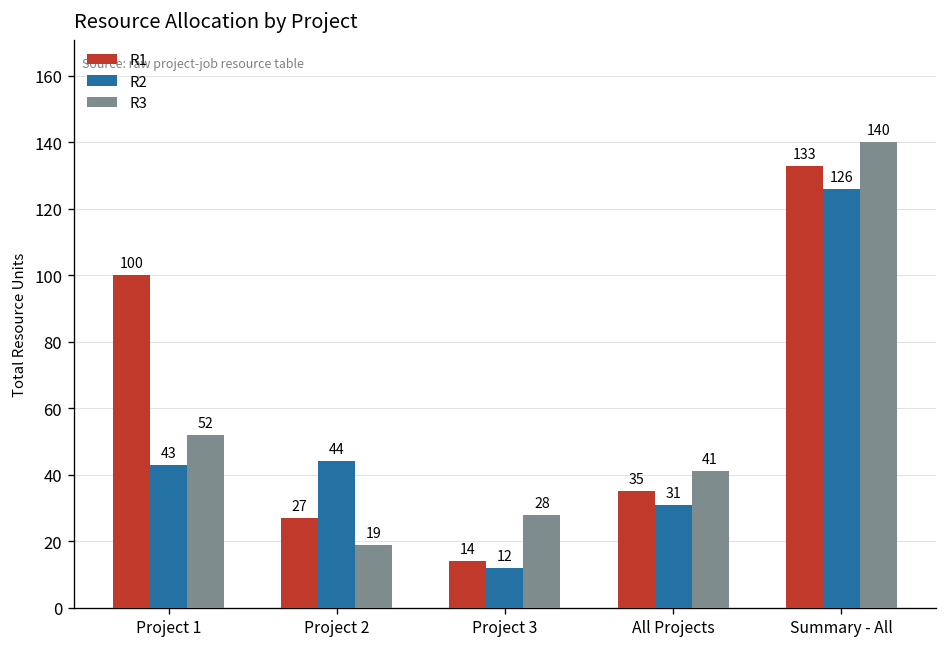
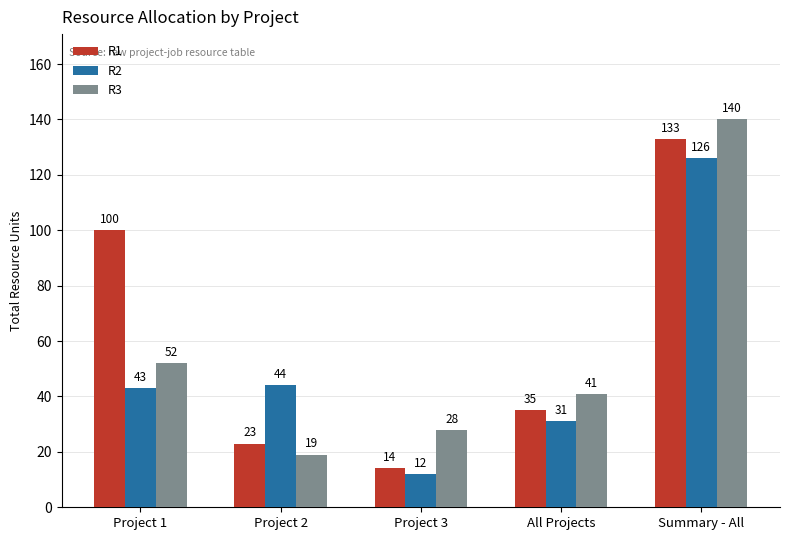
R1, Project 2: 27 -> 23
